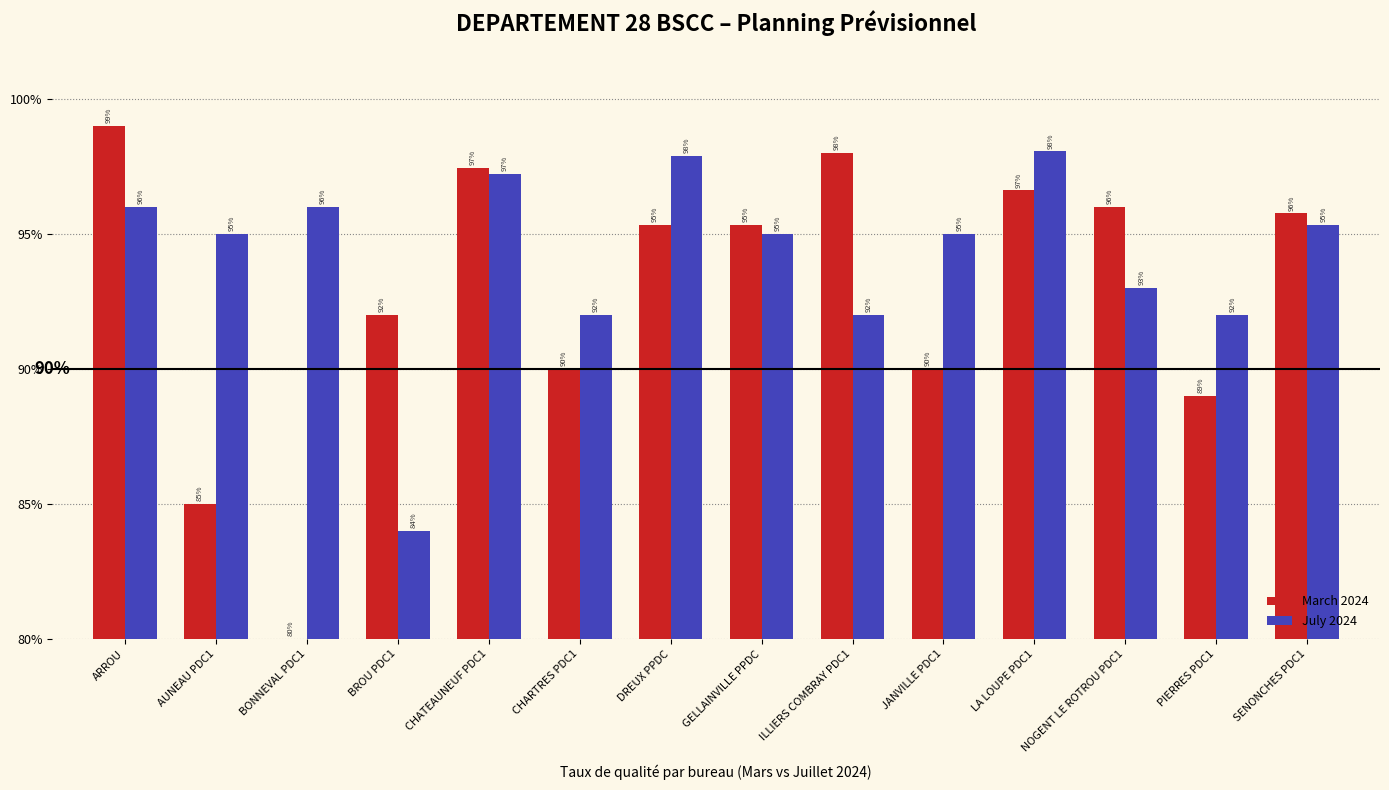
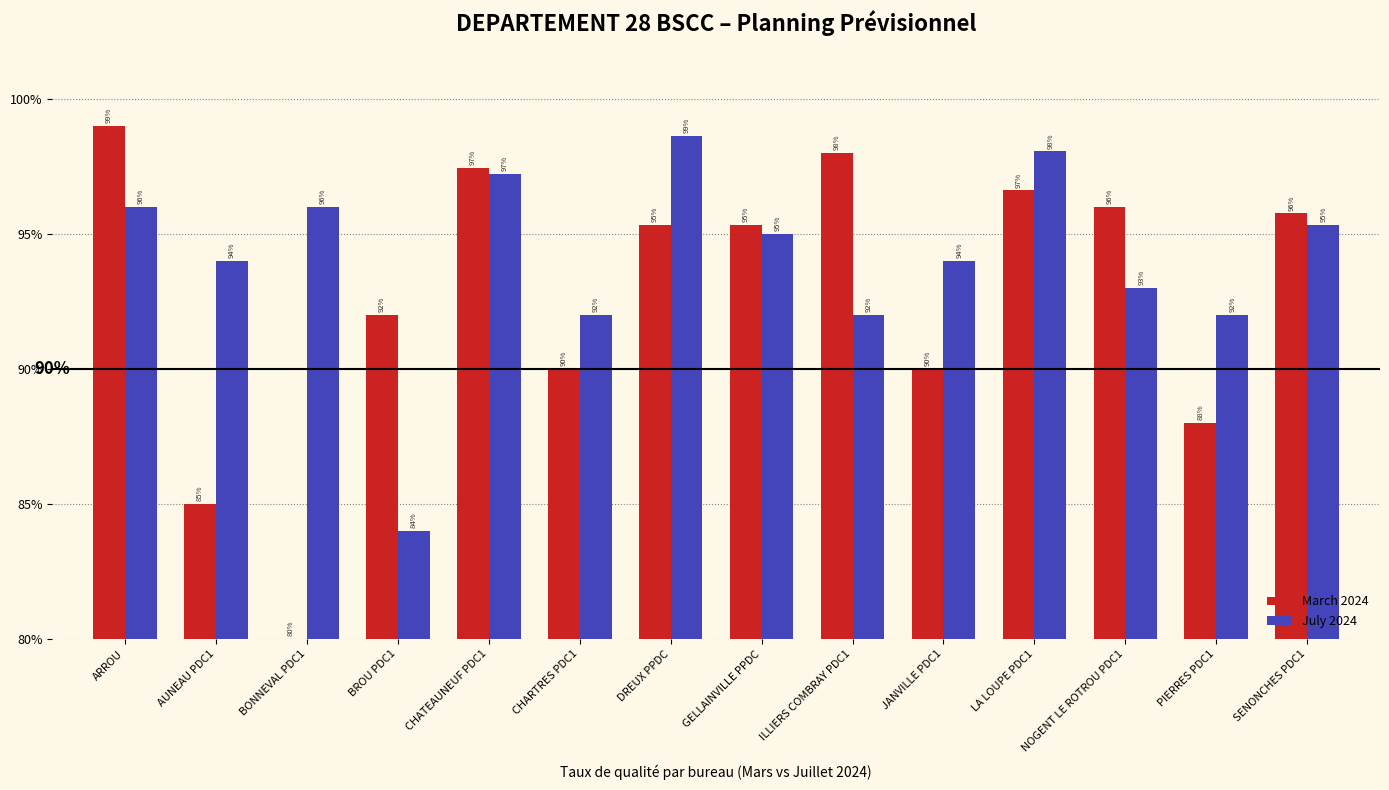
July 2024, AUNEAU PDC1: 95% -> 94%
July 2024, DREUX PPDC: 98% -> 99%
July 2024, JANVILLE PDC1: 95% -> 94%
March 2024, PIERRES PDC1: 89% -> 88%
